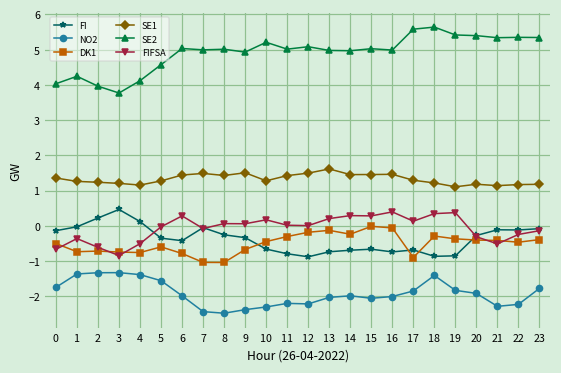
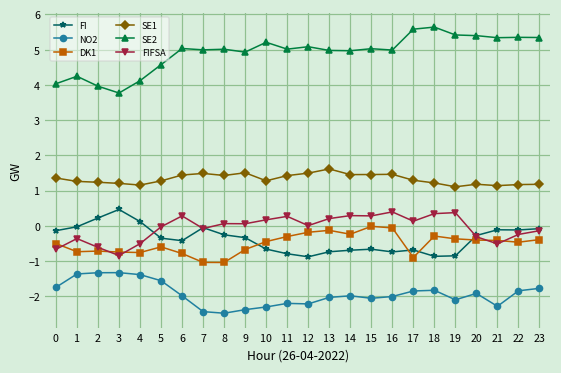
FIFSA, 11: 0.0 -> 0.3
NO2, 18: -1.4 -> -1.8
NO2, 19: -1.8 -> -2.1
NO2, 22: -2.2 -> -1.8
